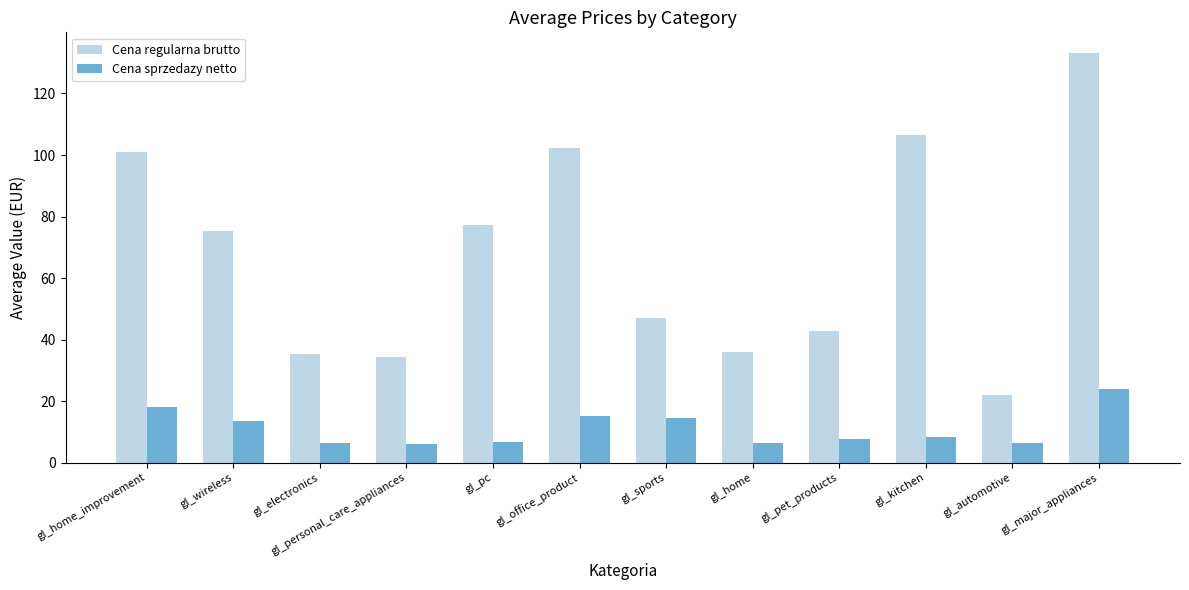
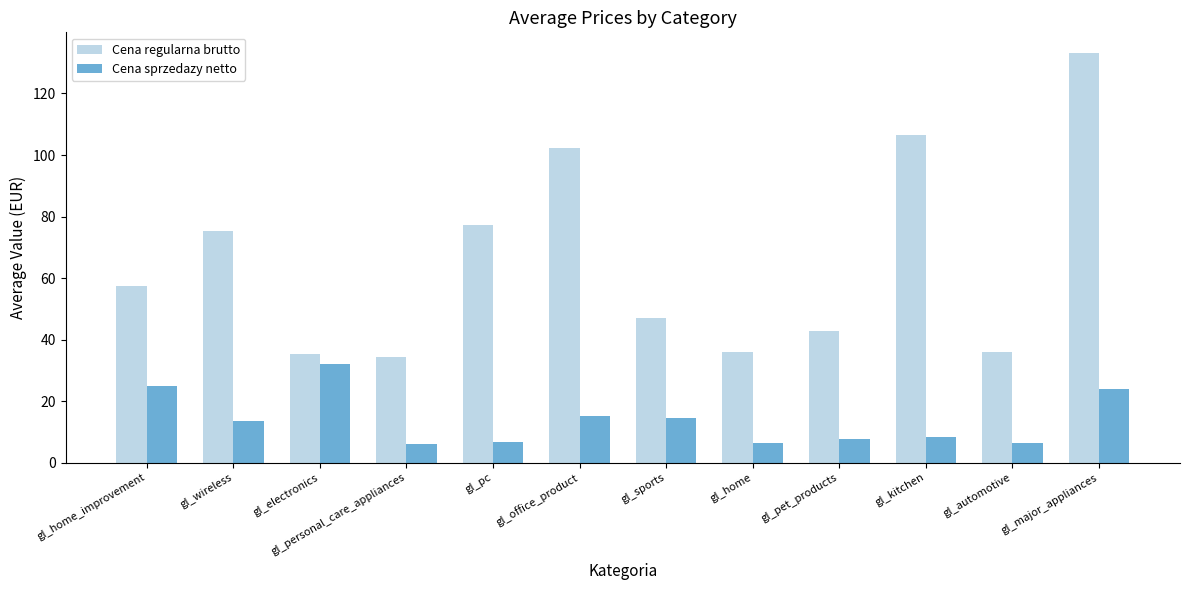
Cena regularna brutto, gl_home_improvement: 101 -> 57
Cena sprzedazy netto, gl_home_improvement: 18 -> 25
Cena sprzedazy netto, gl_electronics: 6 -> 32
Cena regularna brutto, gl_automotive: 22 -> 36
